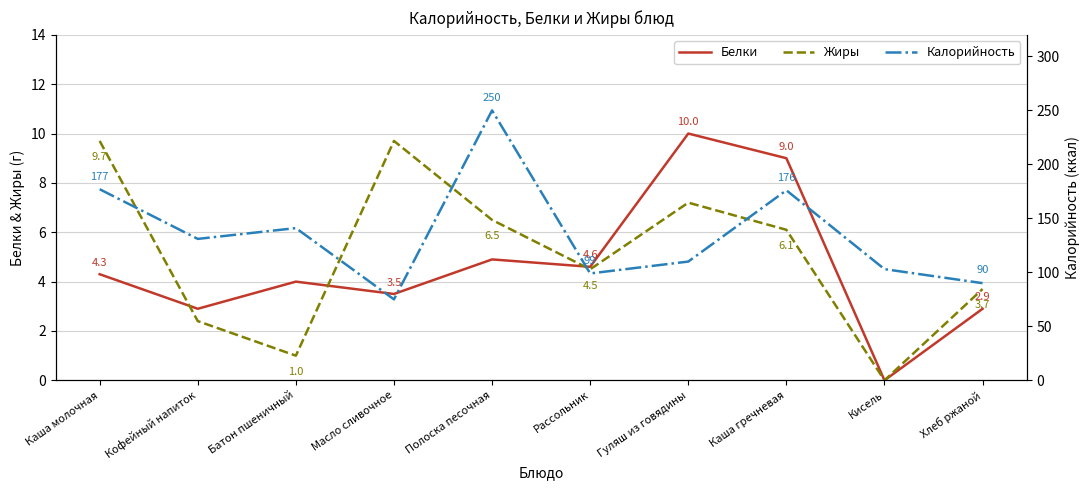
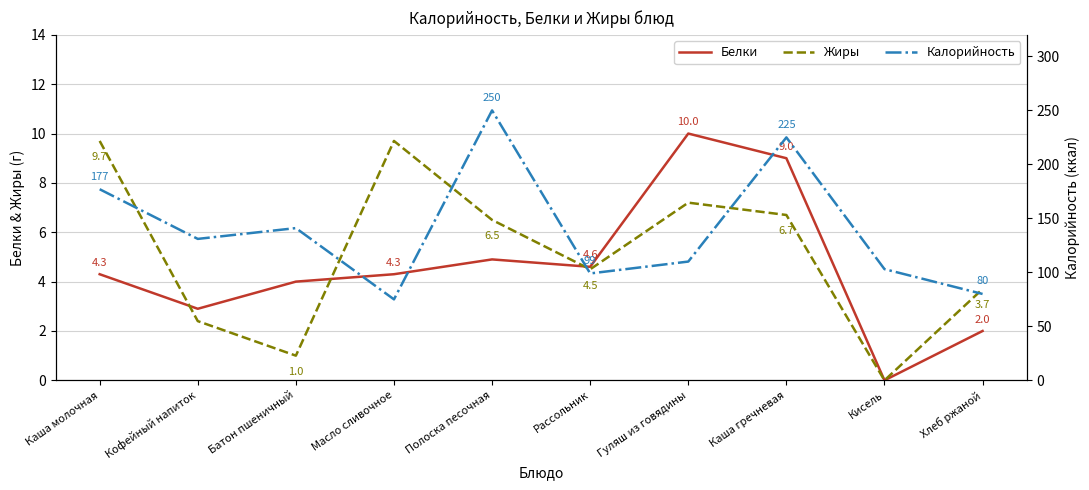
Белки, Масло сливочное: 3.5 -> 4.3
Жиры, Каша гречневая: 6.1 -> 6.7
Белки, Хлеб ржаной: 2.9 -> 2.0
Калорийность, Каша гречневая: 176 -> 225
Калорийность, Хлеб ржаной: 90 -> 80
